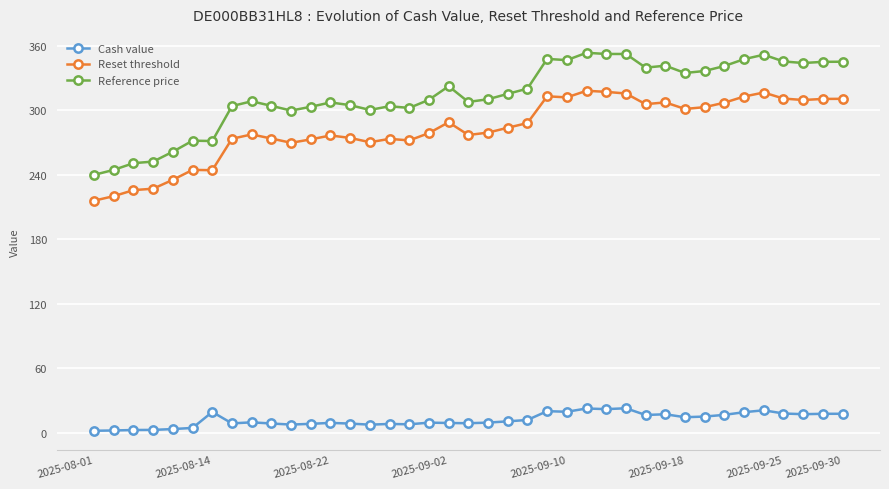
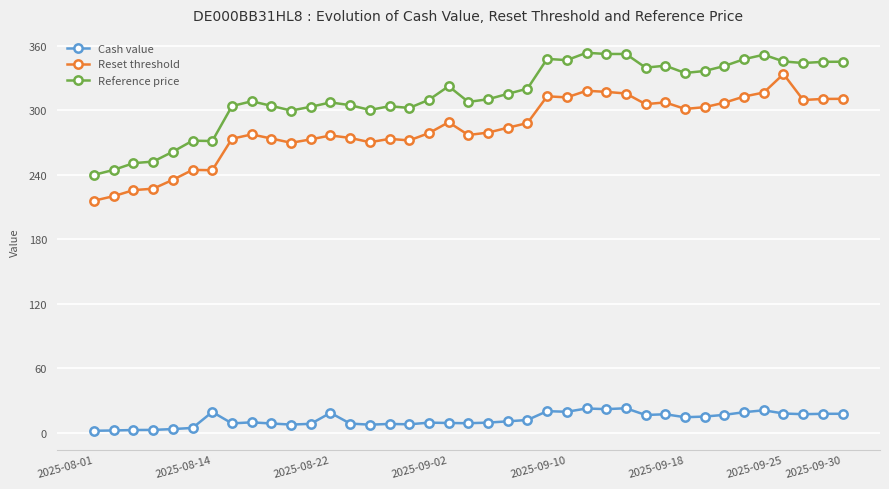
Cash value, 2025-08-22: 9 -> 19
Reset threshold, 2025-09-25: 311 -> 334
